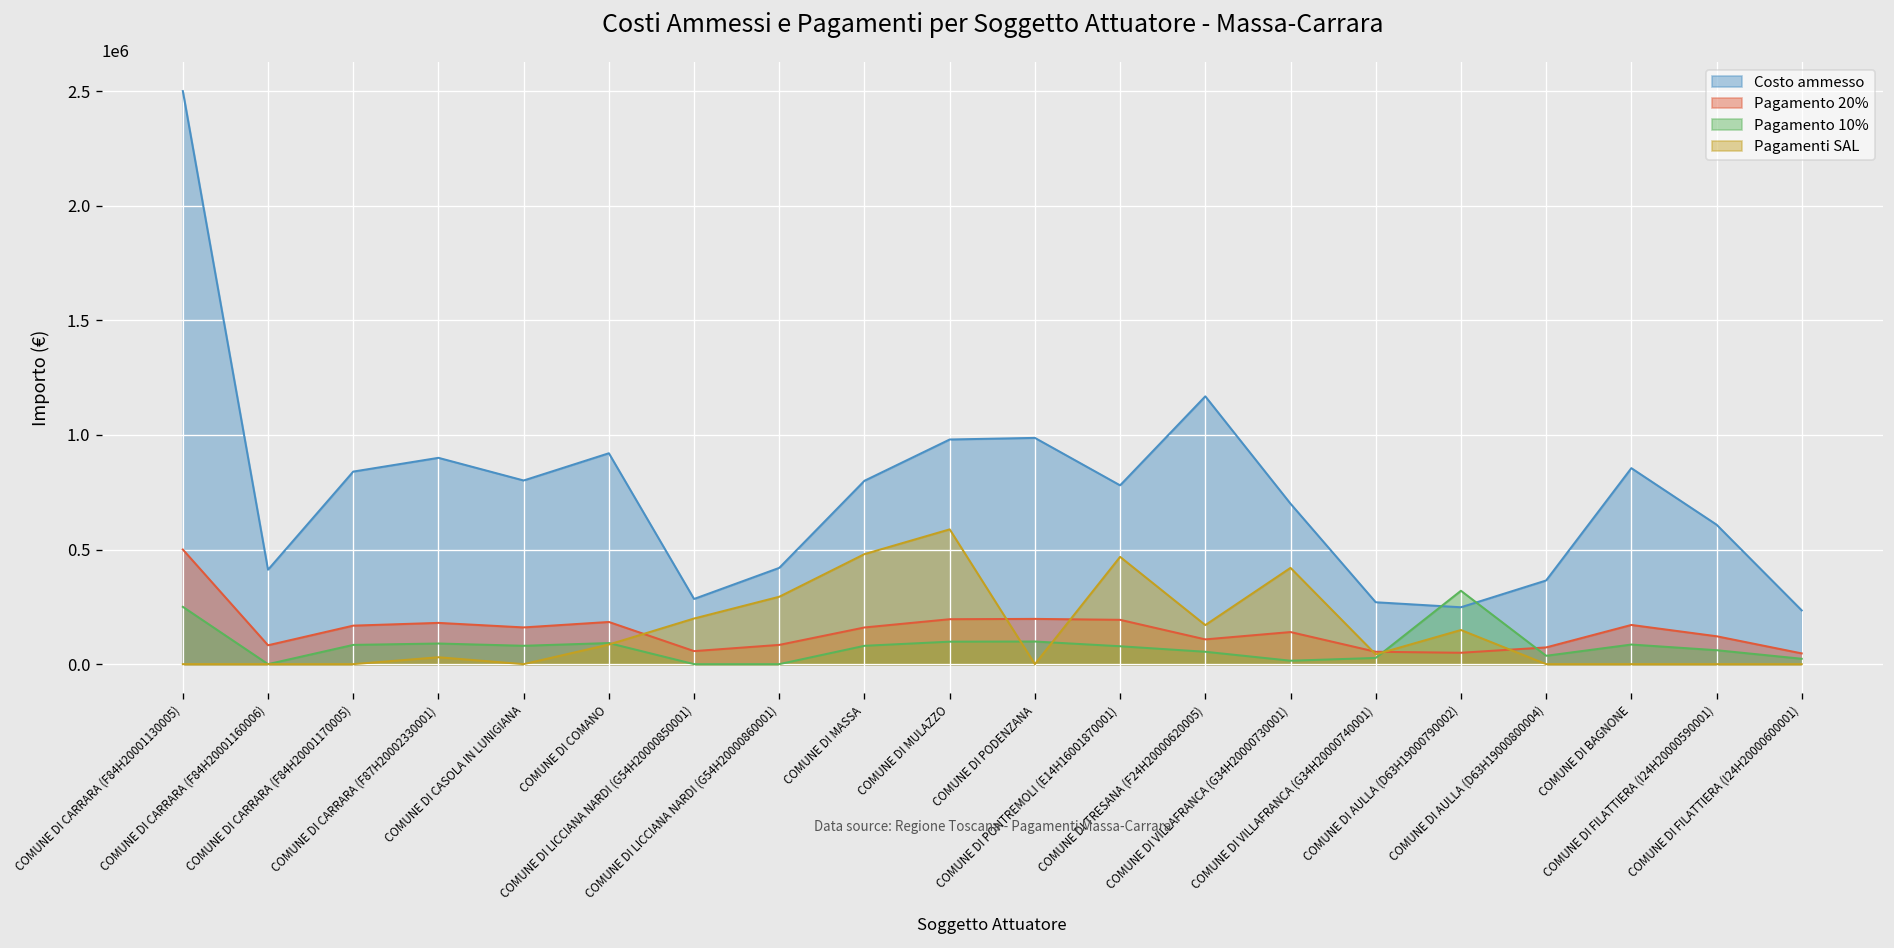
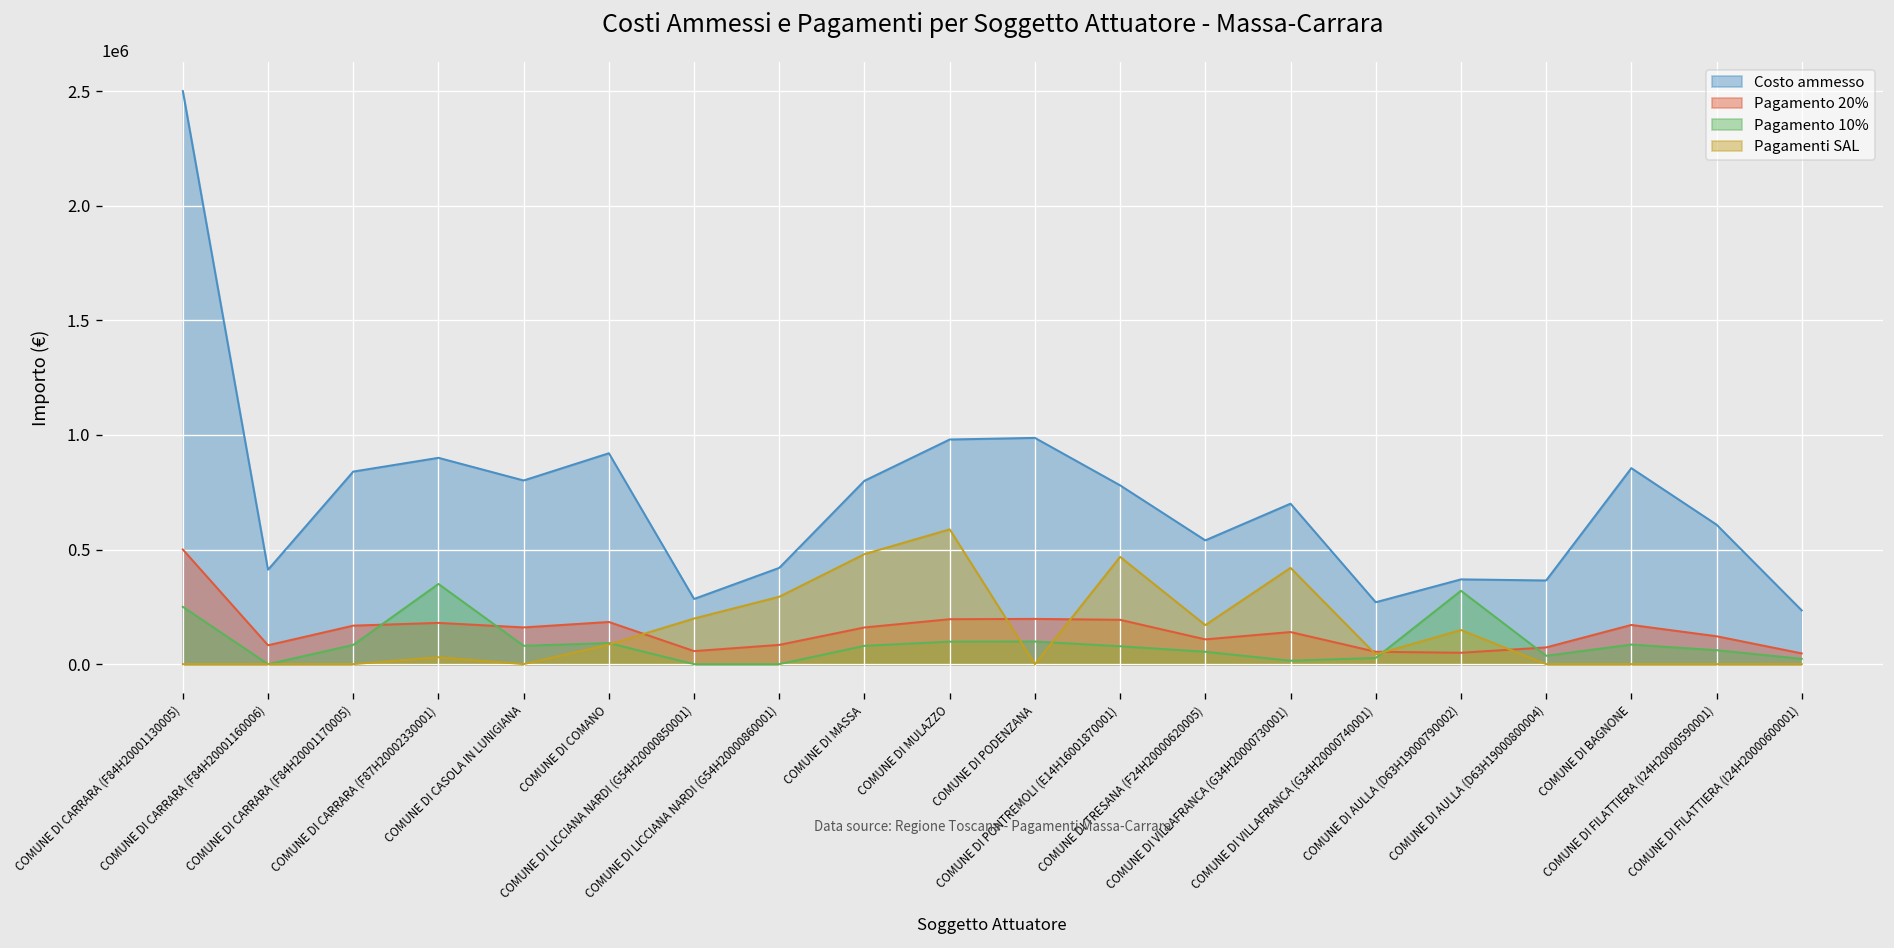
Pagamento 10%, COMUNE DI CARRARA (F87H20002330001): 90000 -> 350000
Costo ammesso, COMUNE DI TRESANA (F24H20000620005): 1170000 -> 540000
Costo ammesso, COMUNE DI AULLA (D63H19000790002): 250000 -> 370000
